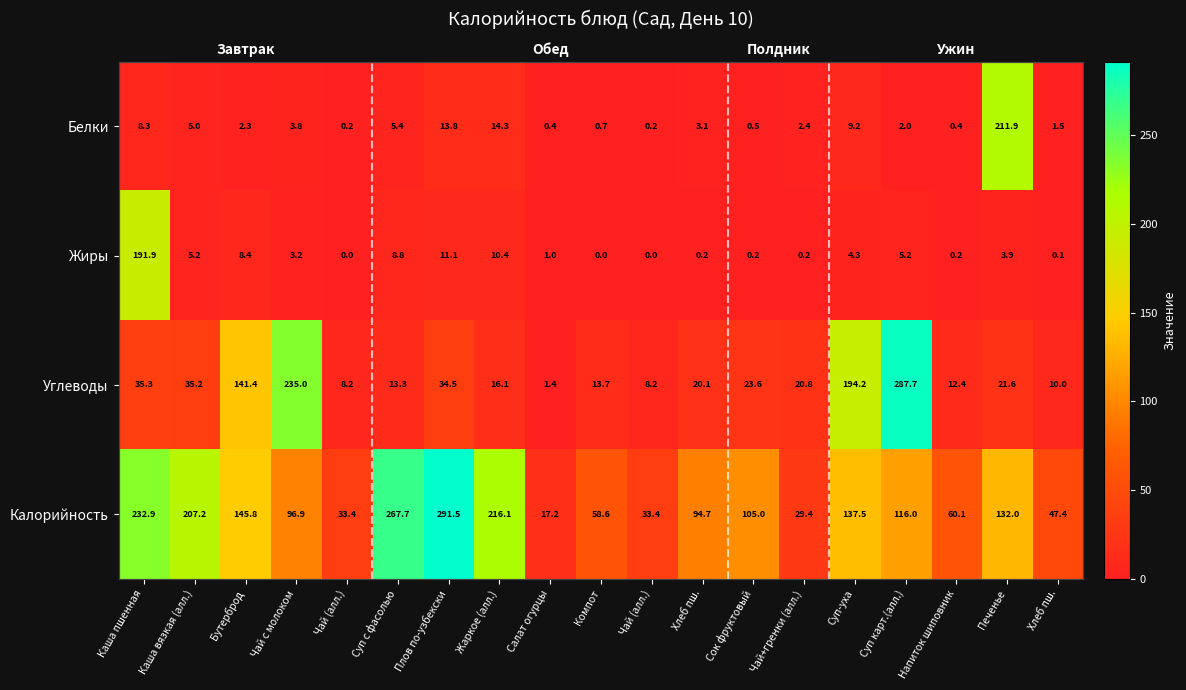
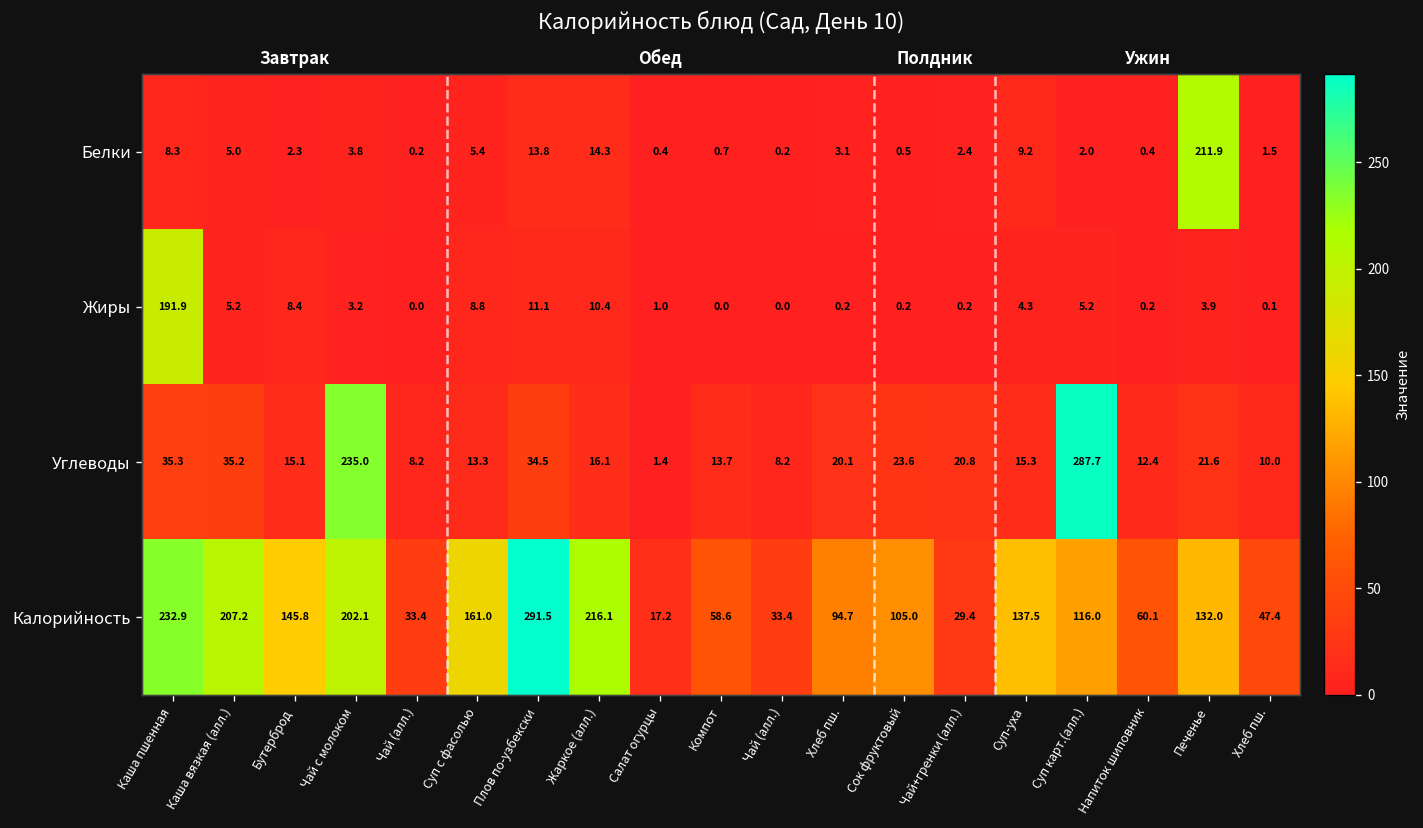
Углеводы, Бутерброд: 141.4 -> 15.1
Углеводы, Суп-уха: 194.2 -> 15.3
Калорийность, Чай с молоком: 96.9 -> 202.1
Калорийность, Суп с фасолью: 267.7 -> 161.0
